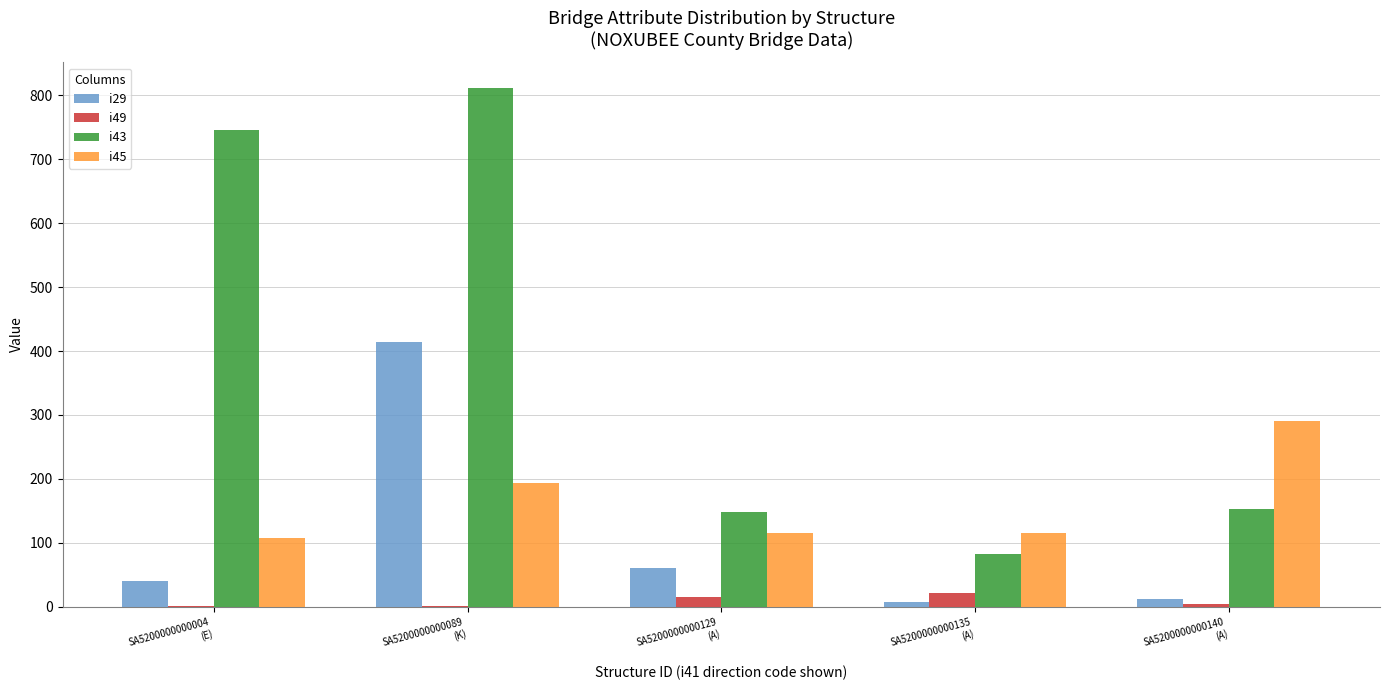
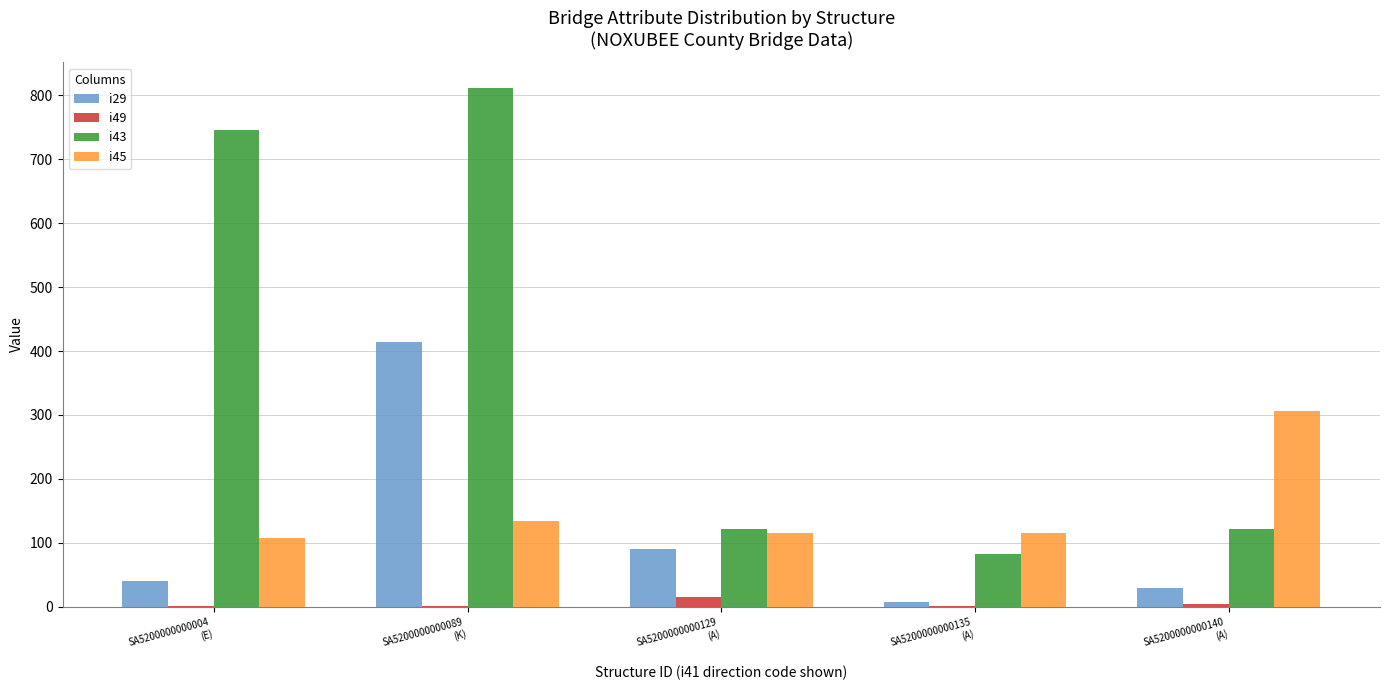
i45, SA5200000000089 (K): 190 -> 130
i29, SA5200000000129 (A): 60 -> 90
i43, SA5200000000129 (A): 150 -> 120
i49, SA5200000000135 (A): 20 -> 0
i29, SA5200000000140 (A): 10 -> 30
i43, SA5200000000140 (A): 150 -> 120
i45, SA5200000000140 (A): 290 -> 310
